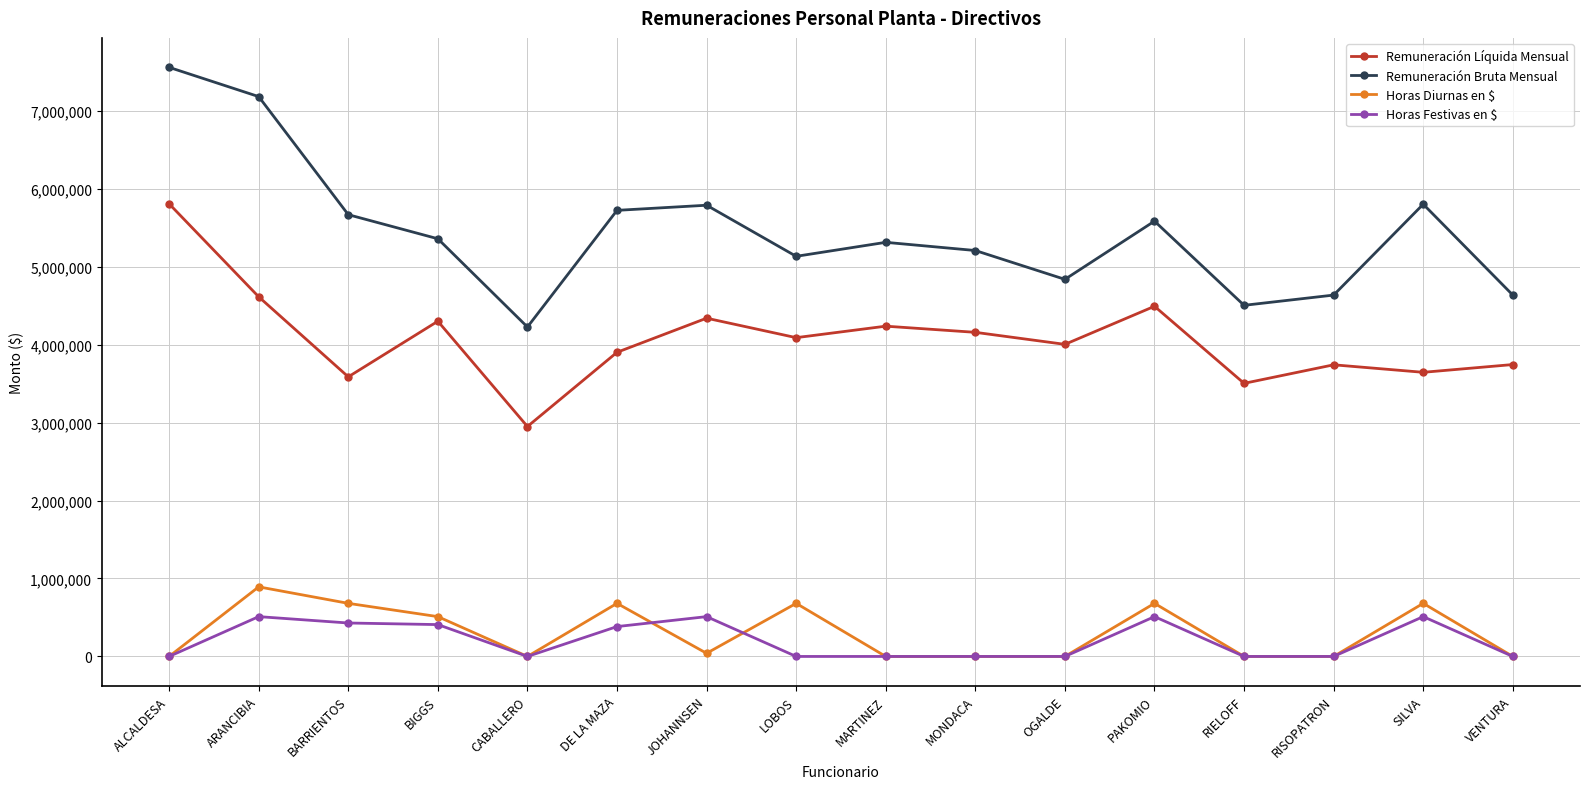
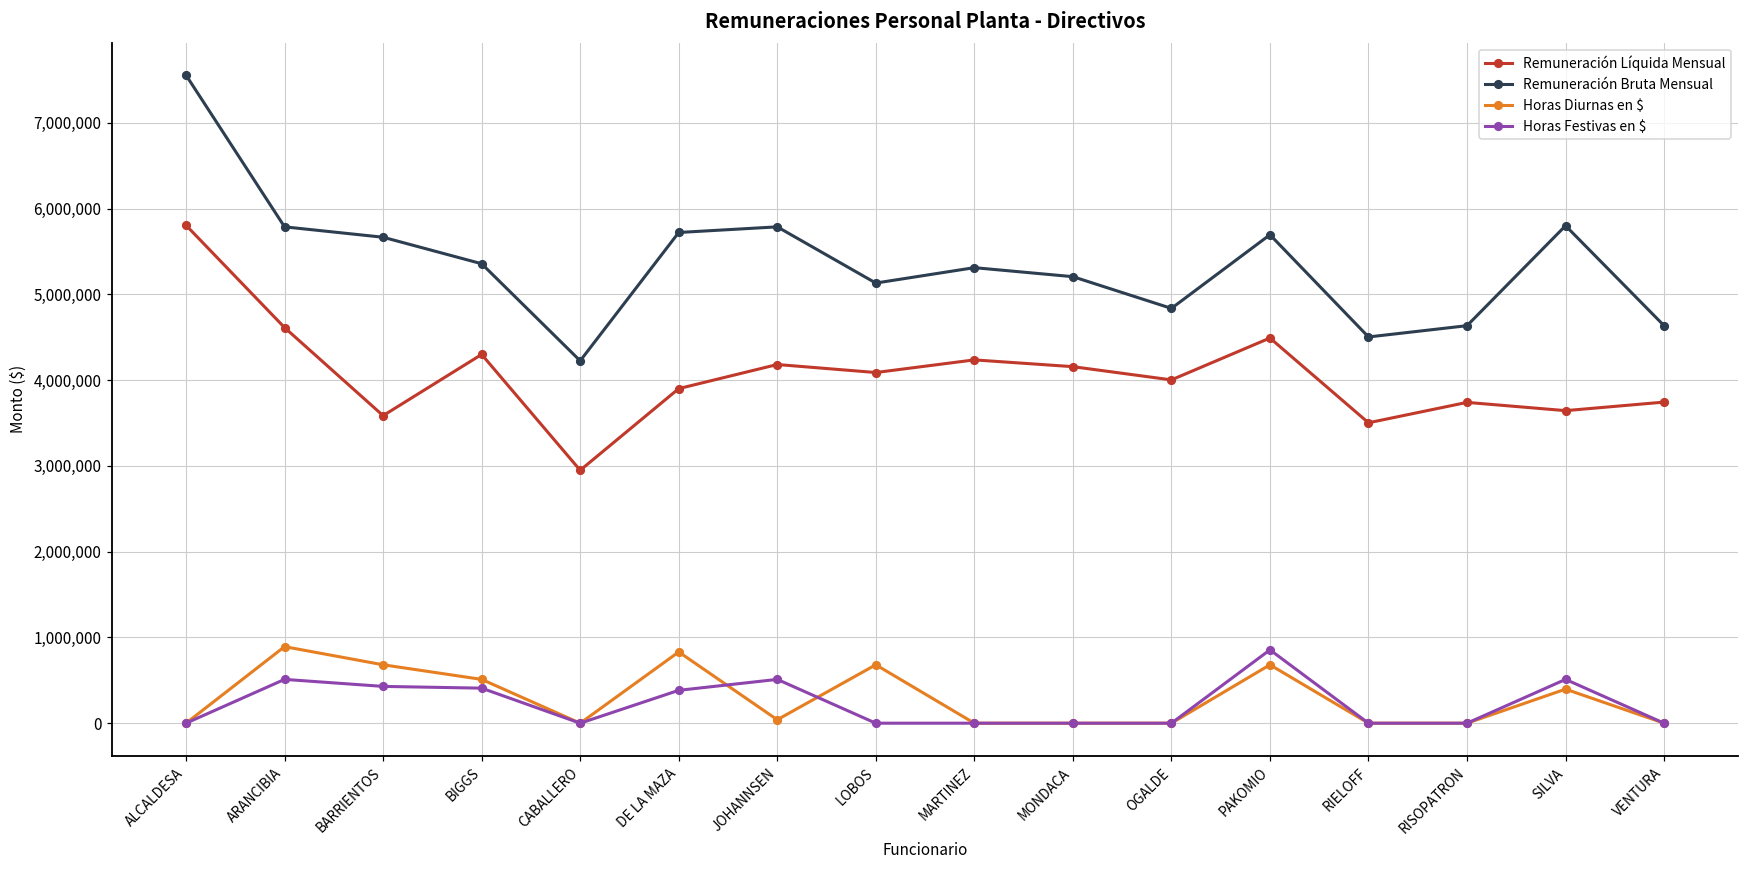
Remuneración Bruta Mensual, ARANCIBIA: 7,200,000 -> 5,800,000
Horas Diurnas en $, DE LA MAZA: 700,000 -> 800,000
Remuneración Líquida Mensual, JOHANNSEN: 4,300,000 -> 4,200,000
Remuneración Bruta Mensual, PAKOMIO: 5,600,000 -> 5,700,000
Horas Festivas en $, PAKOMIO: 500,000 -> 900,000
Horas Diurnas en $, SILVA: 700,000 -> 400,000
